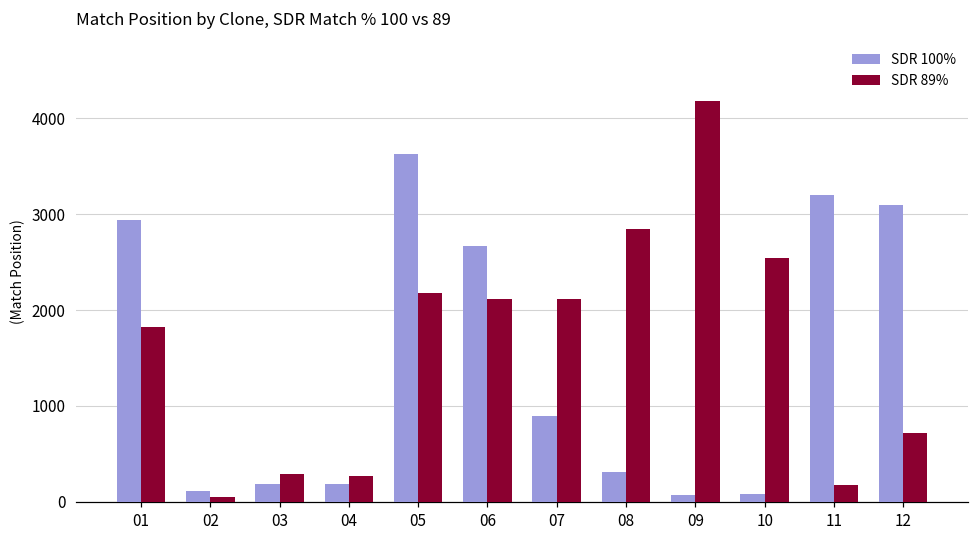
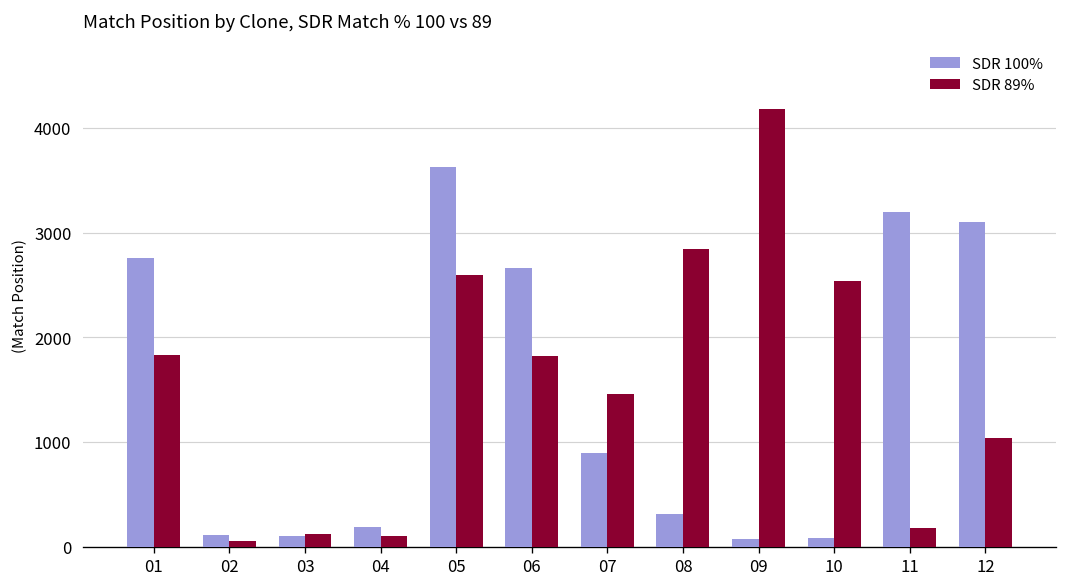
SDR 100%, 01: 2900 -> 2800
SDR 100%, 03: 200 -> 100
SDR 89%, 03: 300 -> 100
SDR 89%, 04: 300 -> 100
SDR 89%, 05: 2200 -> 2600
SDR 89%, 06: 2100 -> 1800
SDR 89%, 07: 2100 -> 1500
SDR 89%, 12: 700 -> 1000
